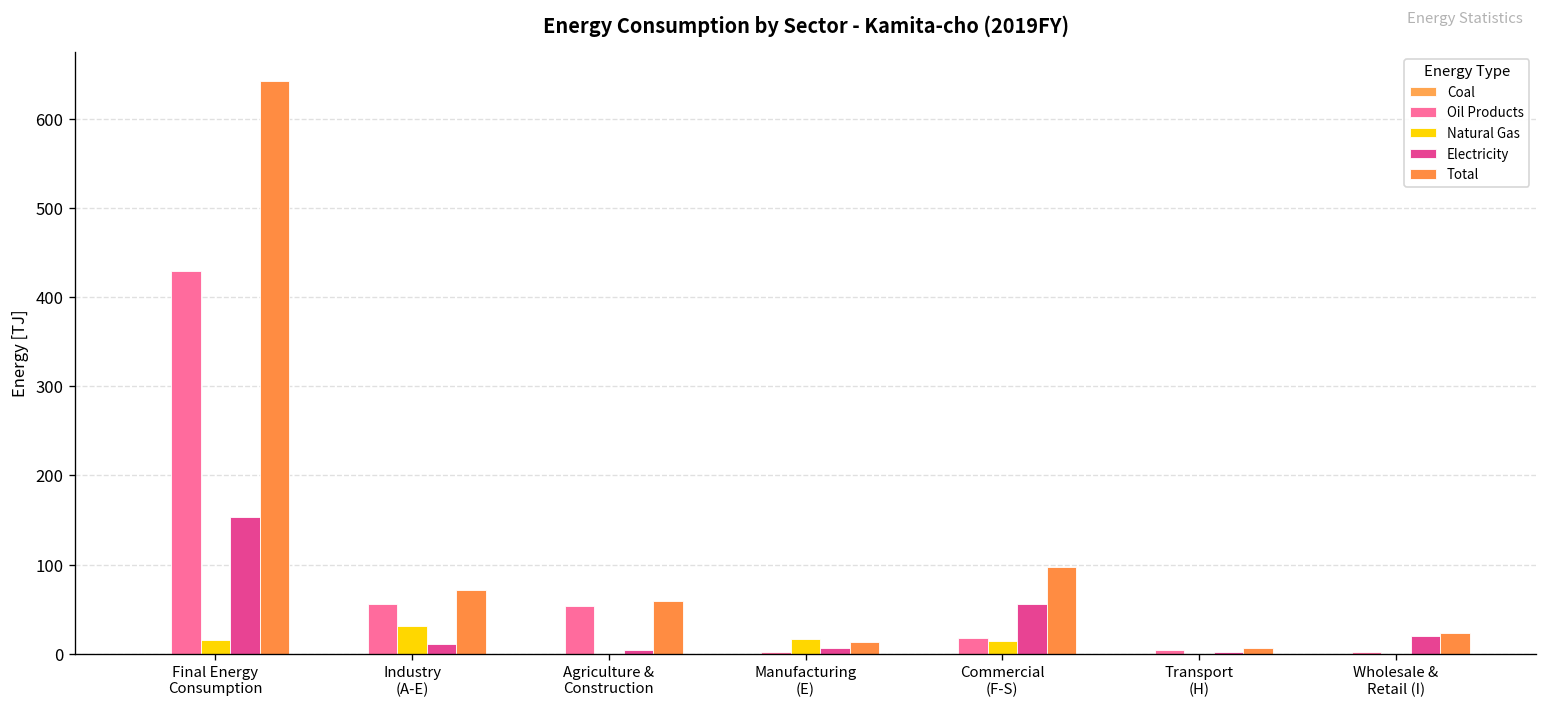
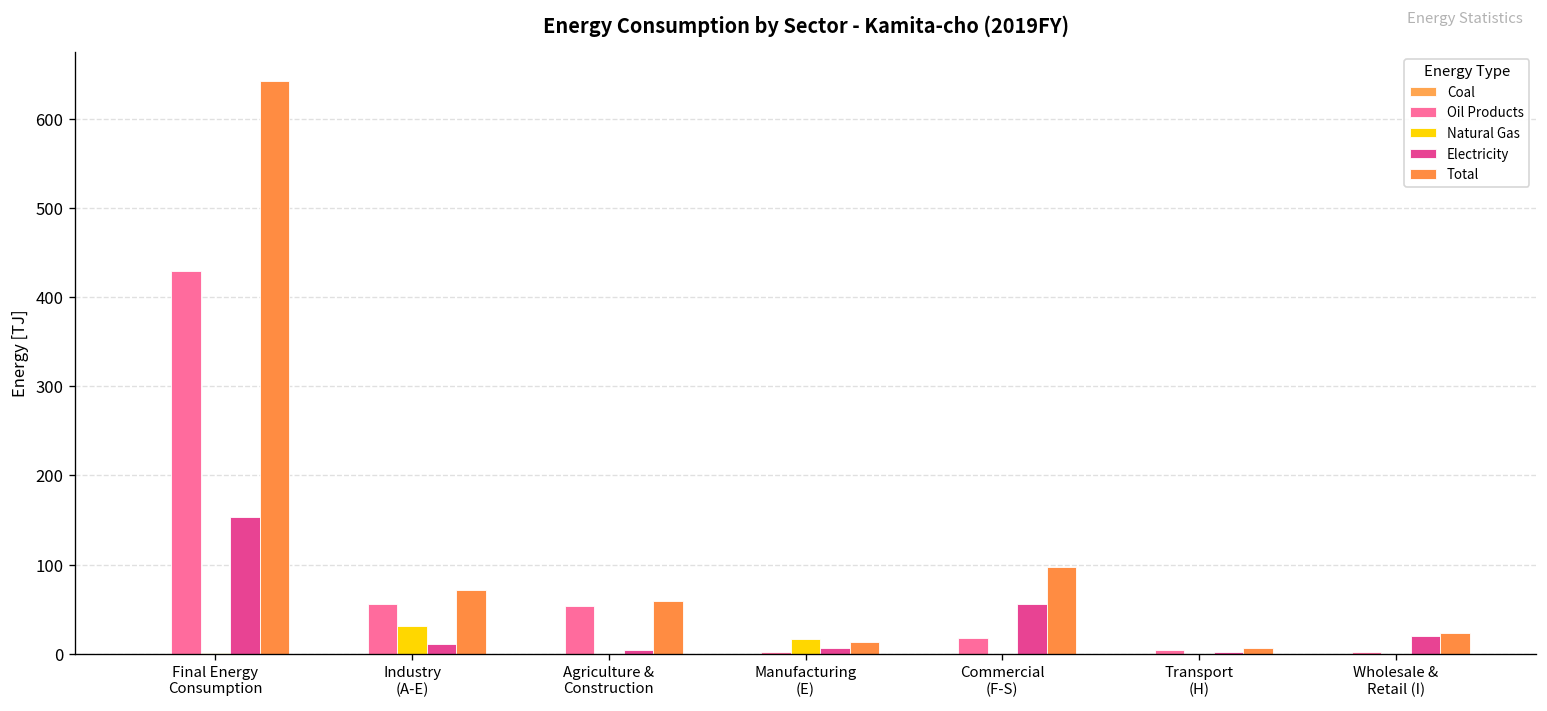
Natural Gas, Final Energy Consumption: 20 -> 0
Natural Gas, Commercial (F-S): 10 -> 0
